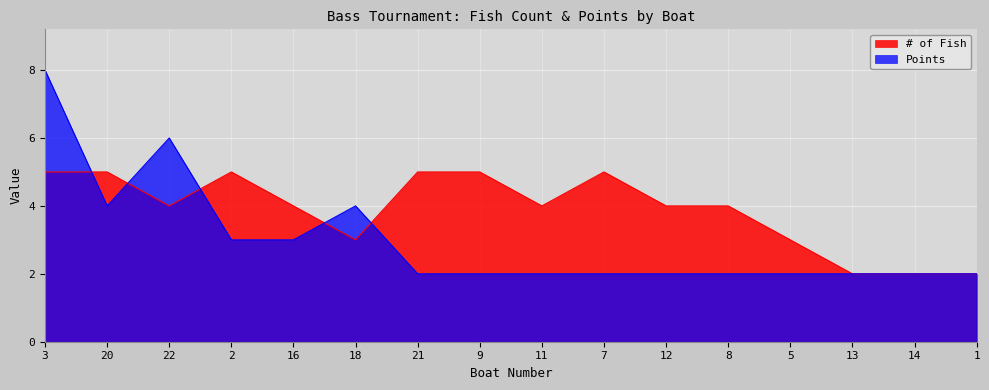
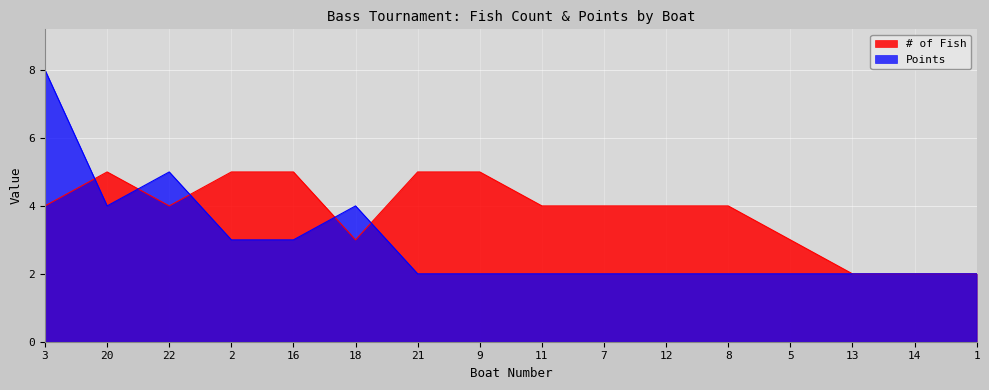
# of Fish, 3: 5 -> 4
Points, 22: 6 -> 5
# of Fish, 16: 4 -> 5
# of Fish, 7: 5 -> 4
